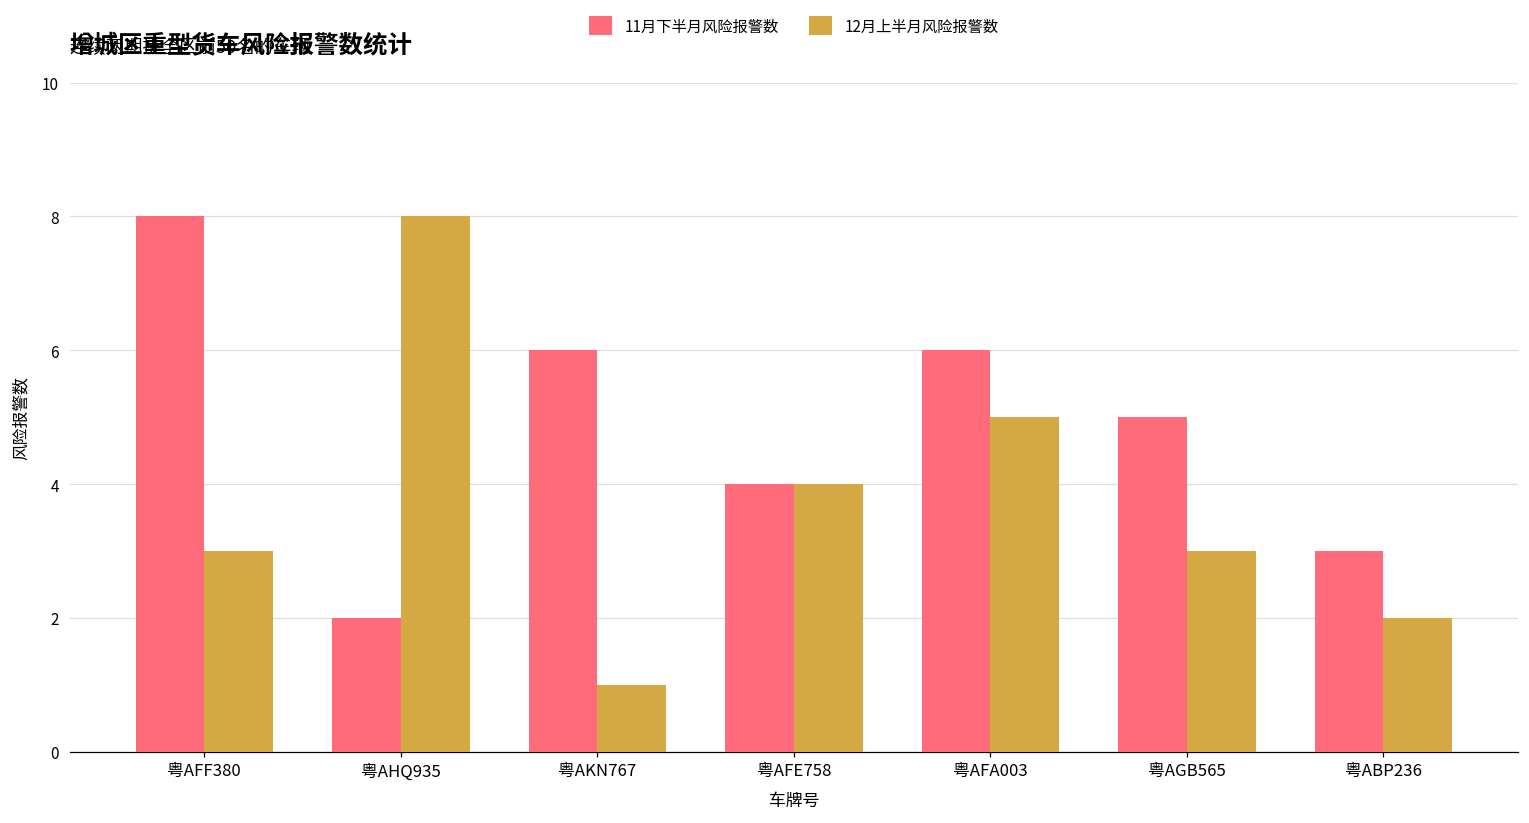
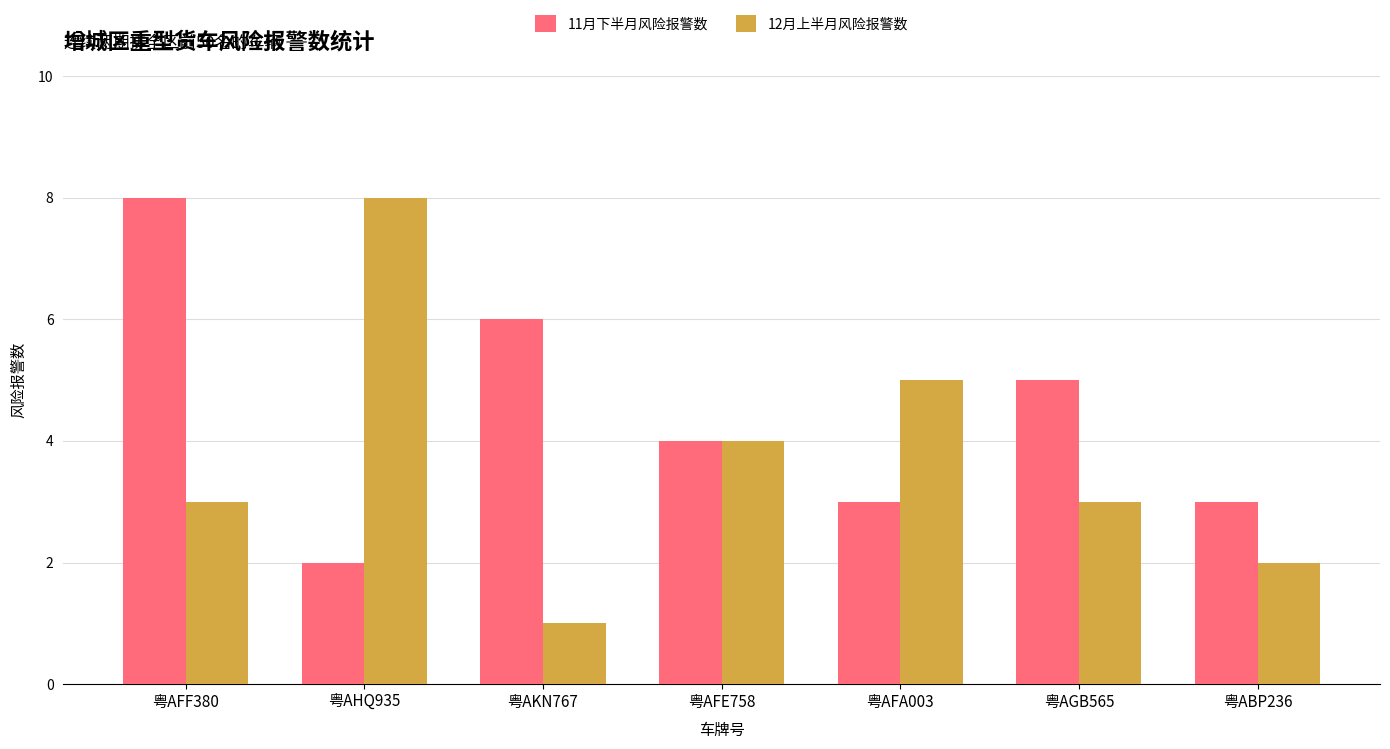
11月下半月风险报警数, 粤AFA003: 6 -> 3
